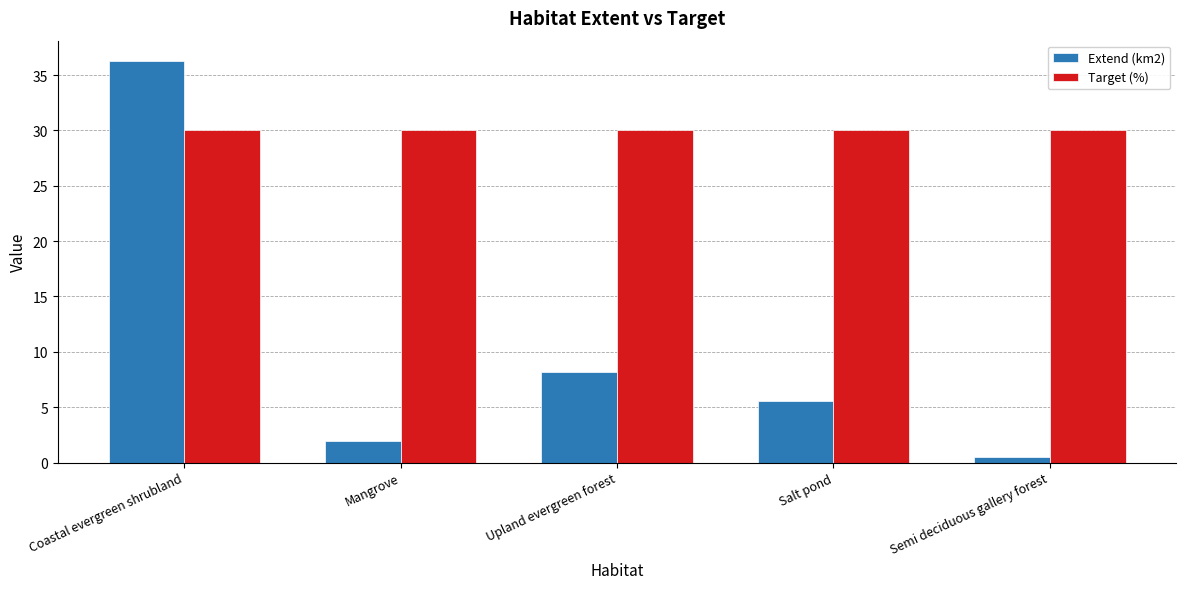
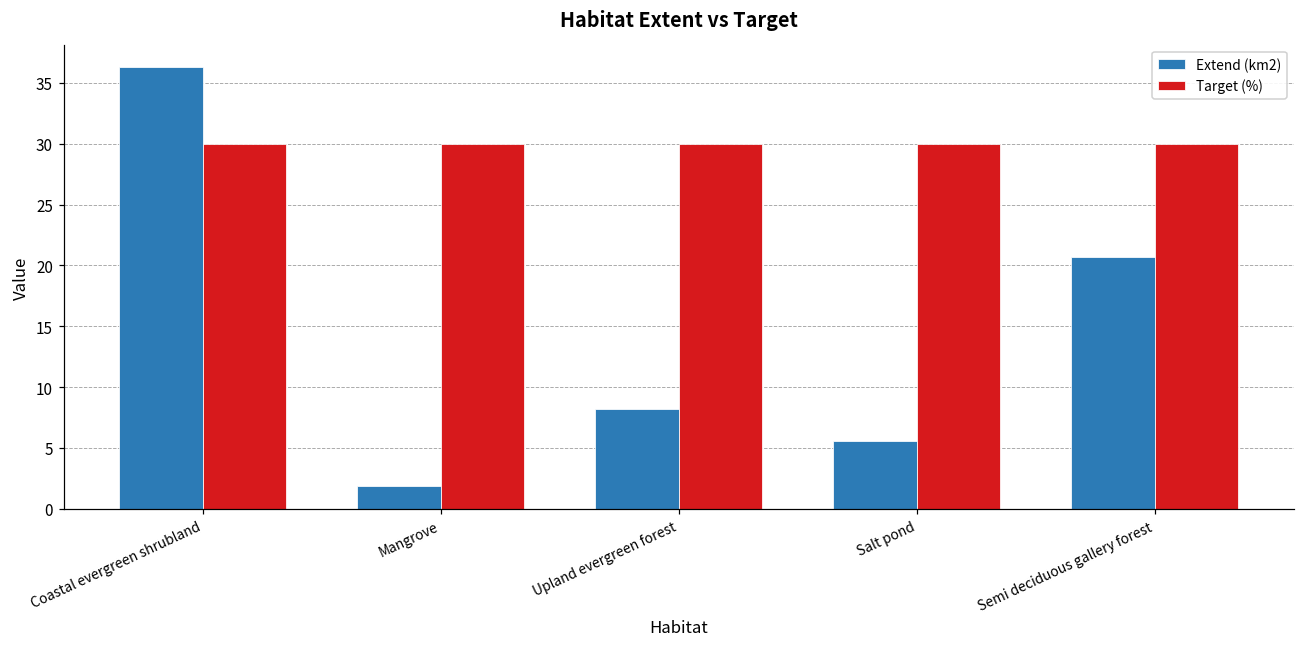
Extend (km2), Semi deciduous gallery forest: 0.5 -> 20.7
